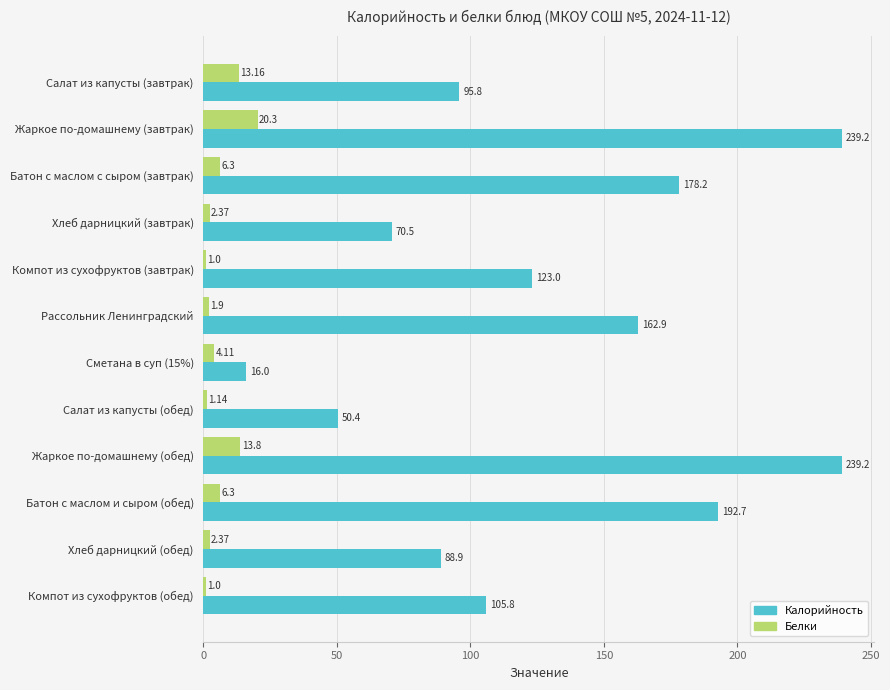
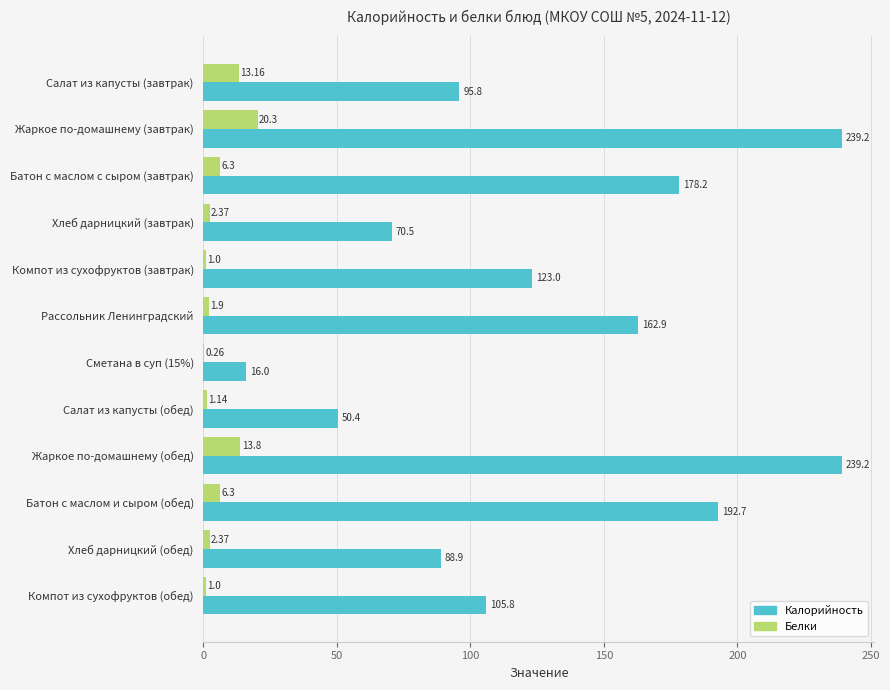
Белки, Сметана в суп (15%): 4.11 -> 0.26
